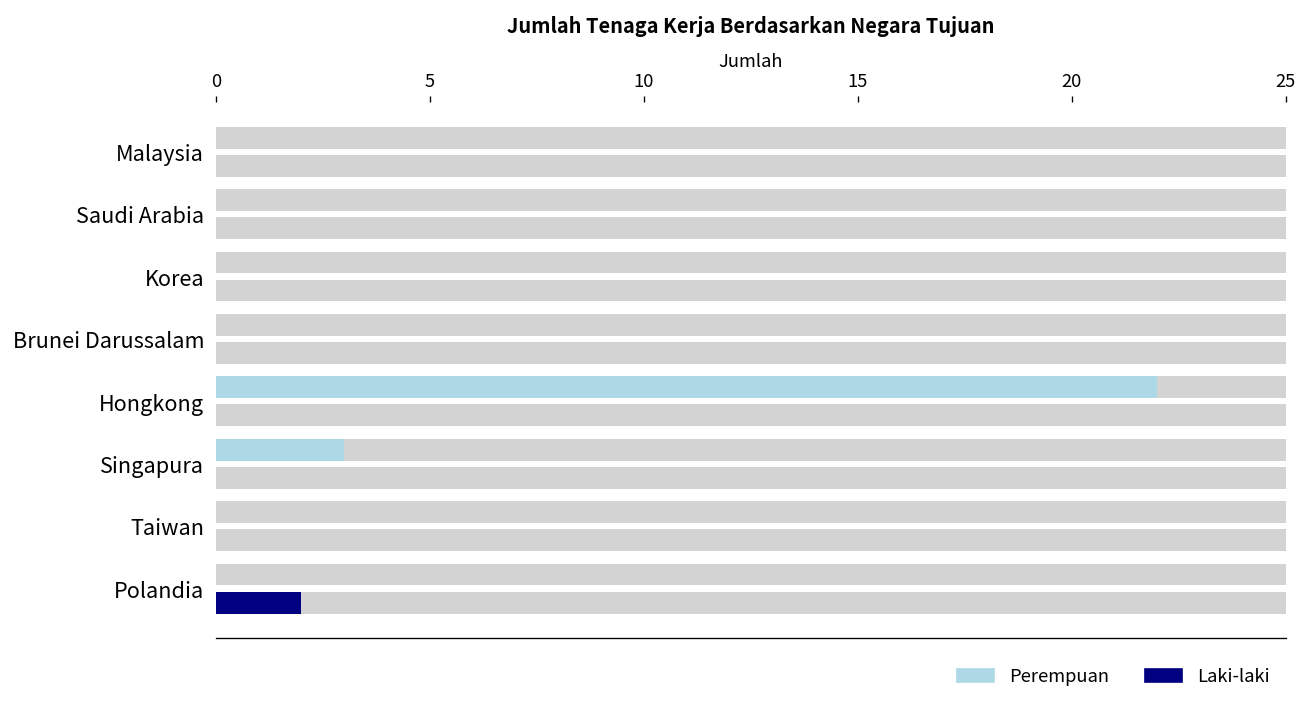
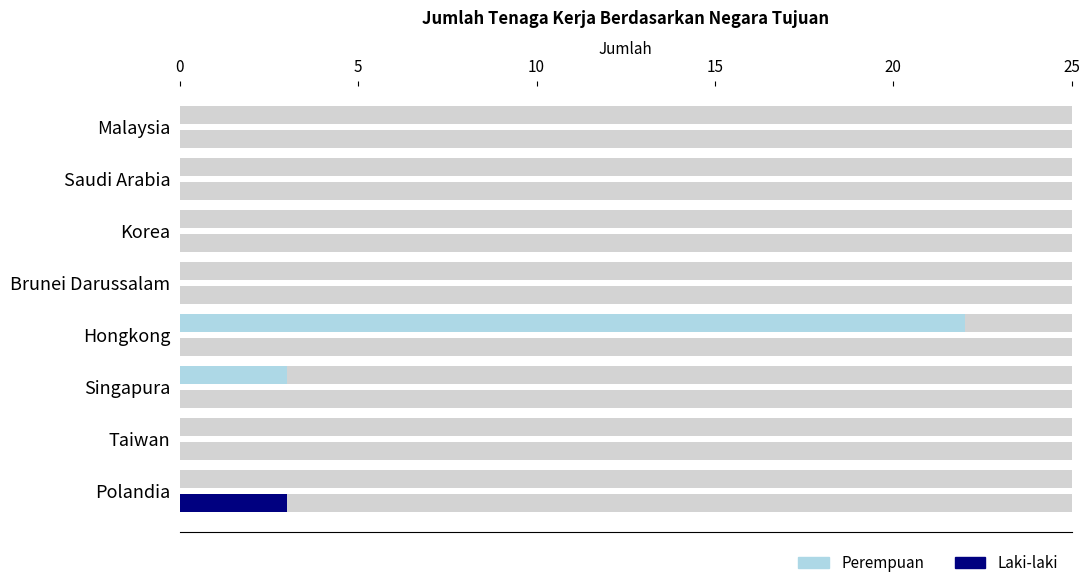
Laki-laki, Polandia: 2 -> 3
